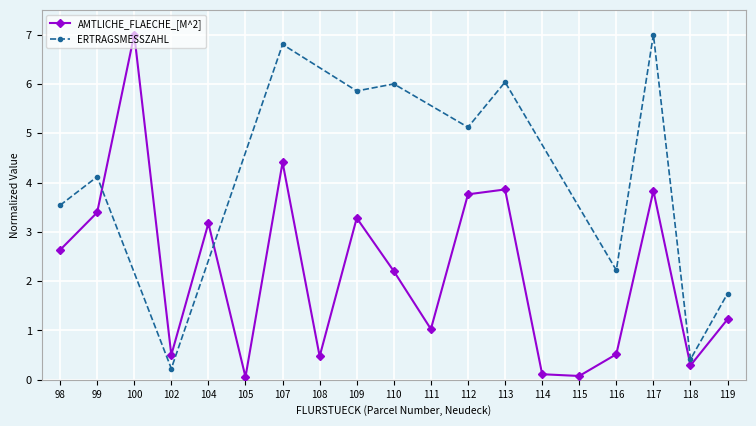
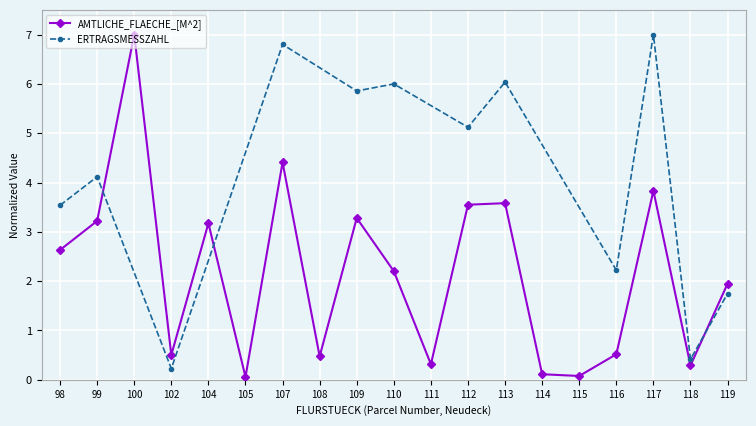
AMTLICHE_FLAECHE_[M^2], 99: 3.4 -> 3.2
AMTLICHE_FLAECHE_[M^2], 111: 1.0 -> 0.3
AMTLICHE_FLAECHE_[M^2], 112: 3.8 -> 3.6
AMTLICHE_FLAECHE_[M^2], 113: 3.9 -> 3.6
AMTLICHE_FLAECHE_[M^2], 119: 1.2 -> 1.9
